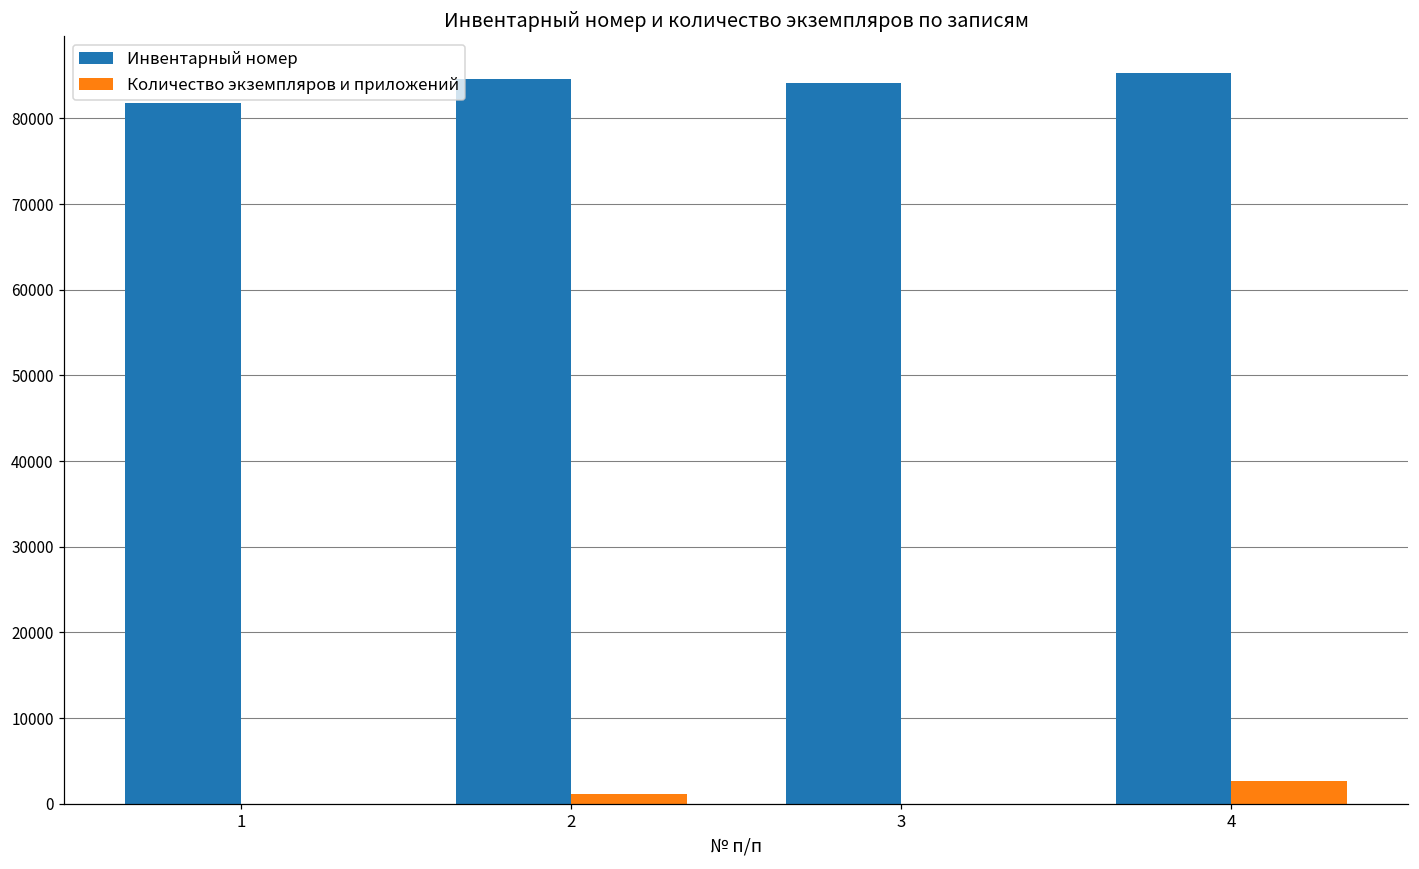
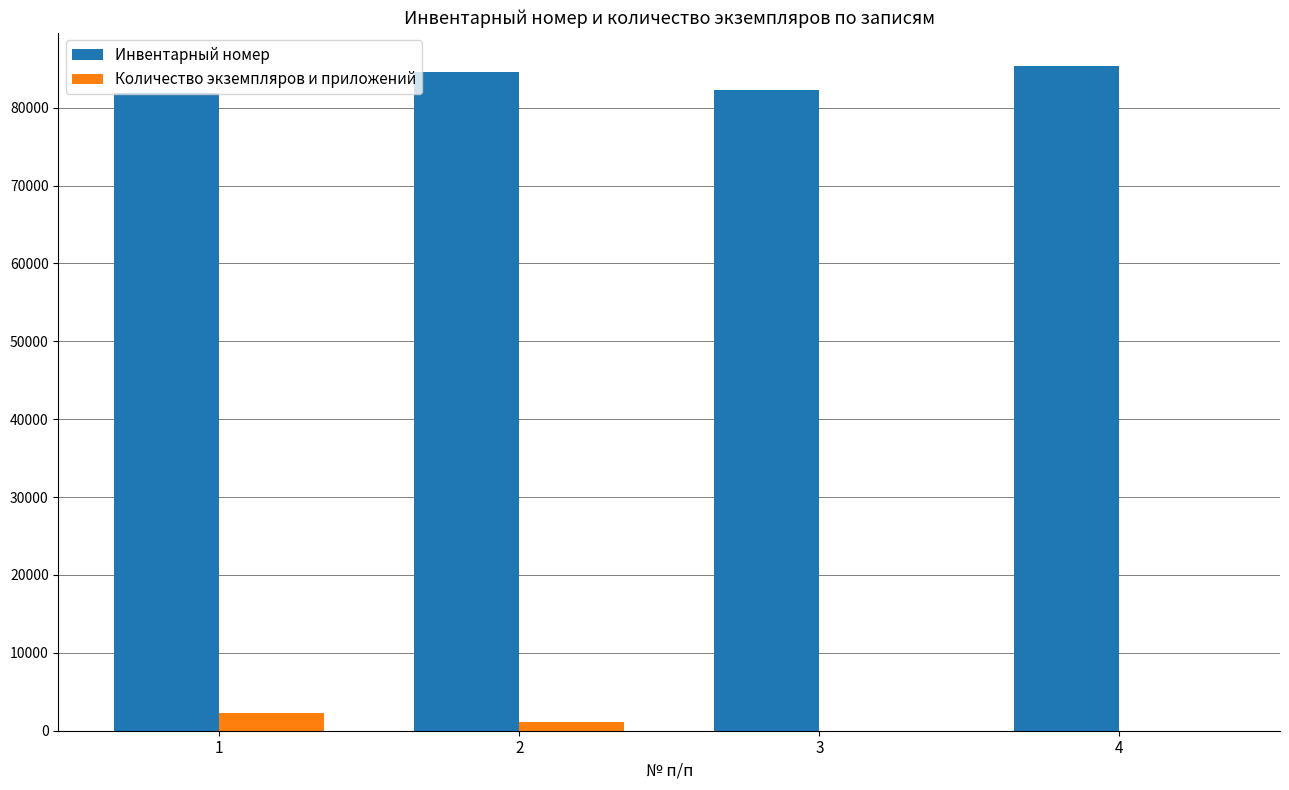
Количество экземпляров и приложений, 1: 0 -> 2000
Инвентарный номер, 3: 84000 -> 82000
Количество экземпляров и приложений, 4: 3000 -> 0
